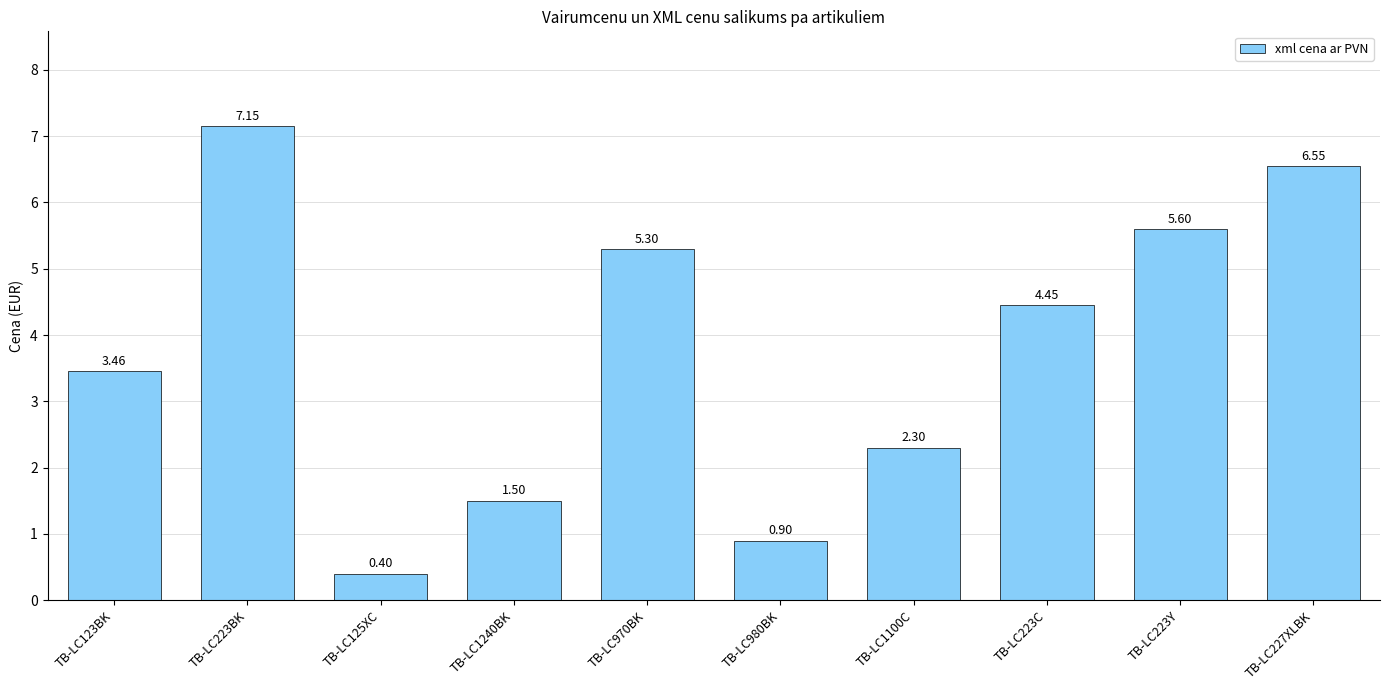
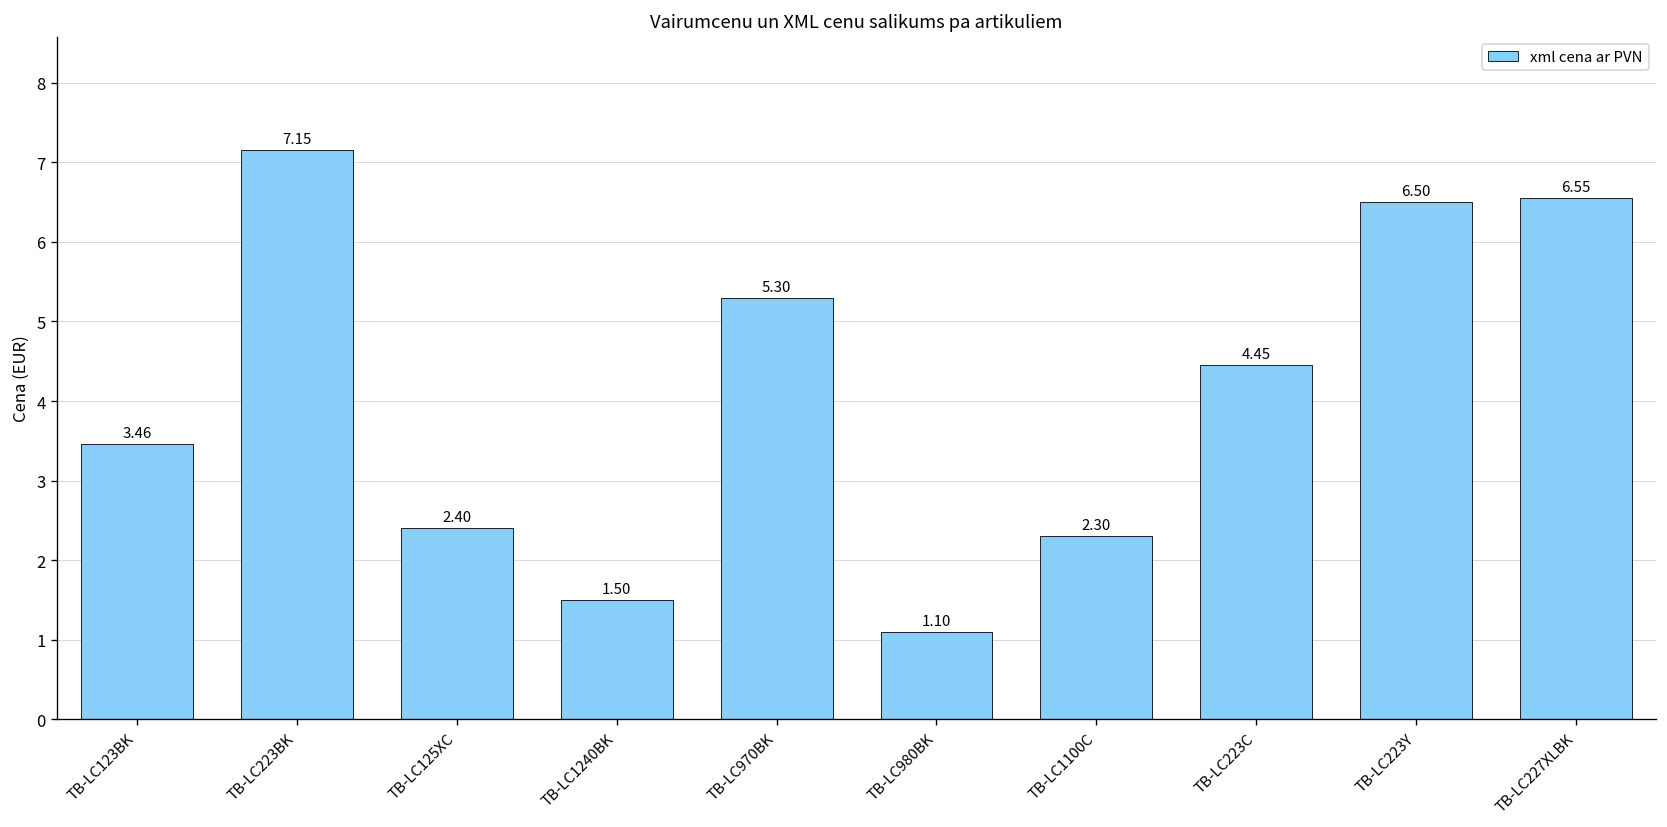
TB-LC125XC: 0.40 -> 2.40
TB-LC980BK: 0.90 -> 1.10
TB-LC223Y: 5.60 -> 6.50
